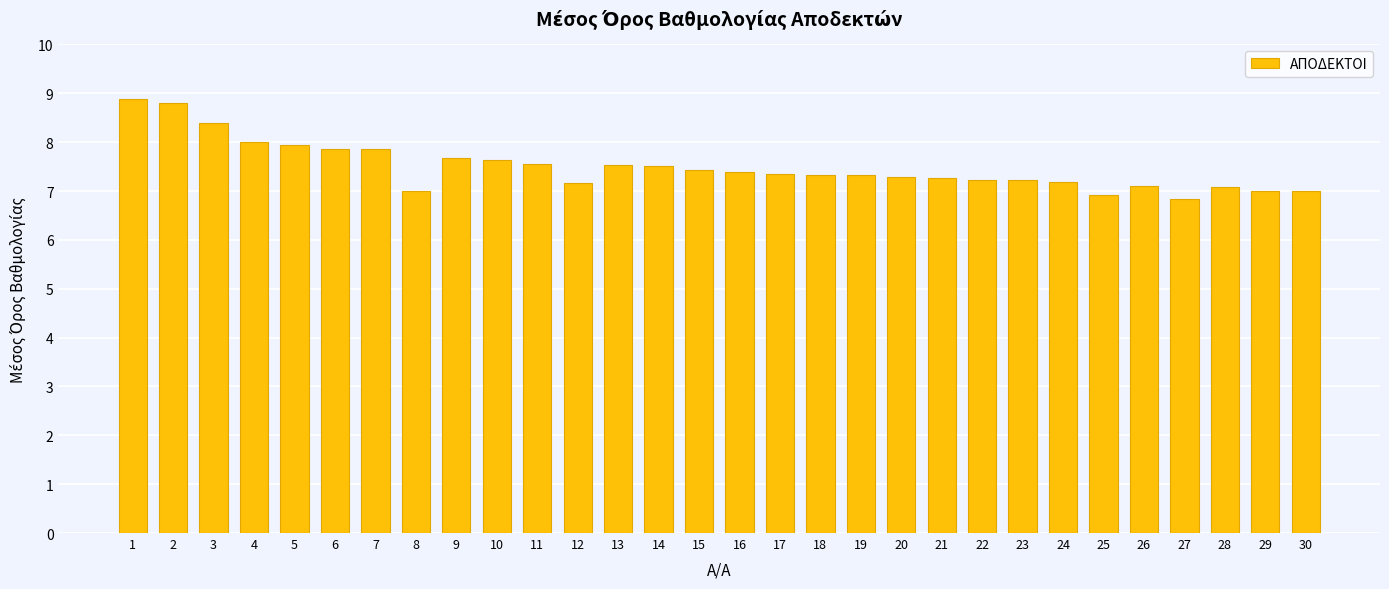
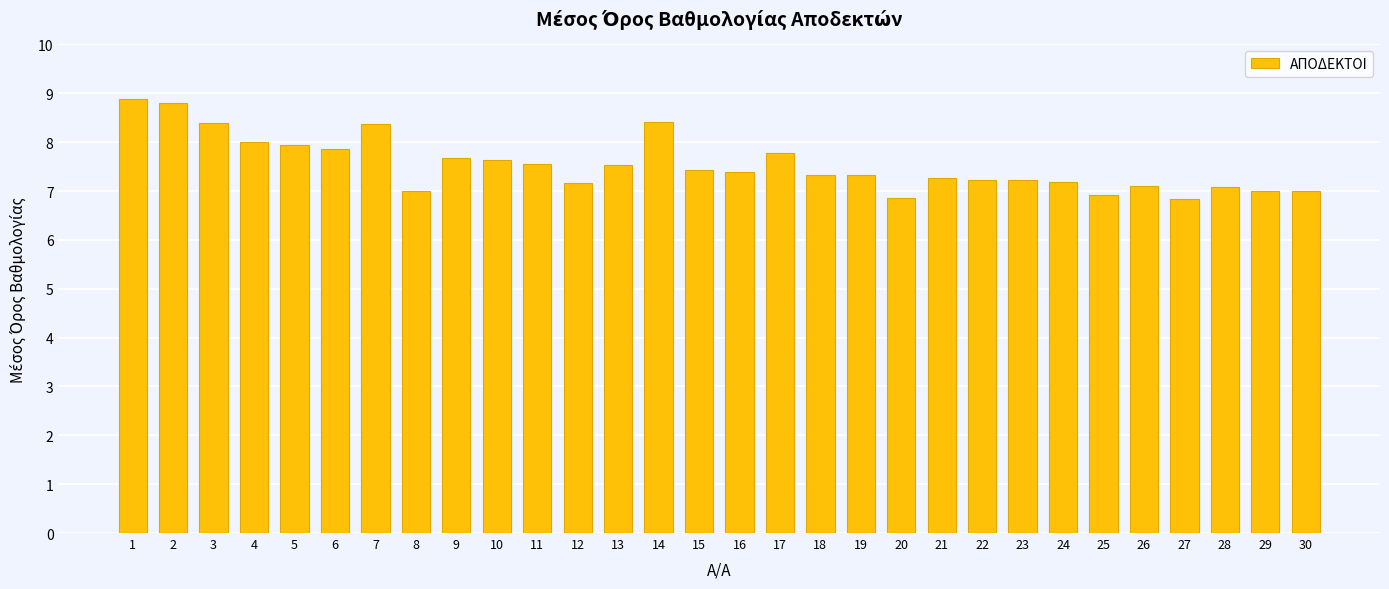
7: 7.9 -> 8.4
14: 7.5 -> 8.4
17: 7.4 -> 7.8
20: 7.3 -> 6.9
